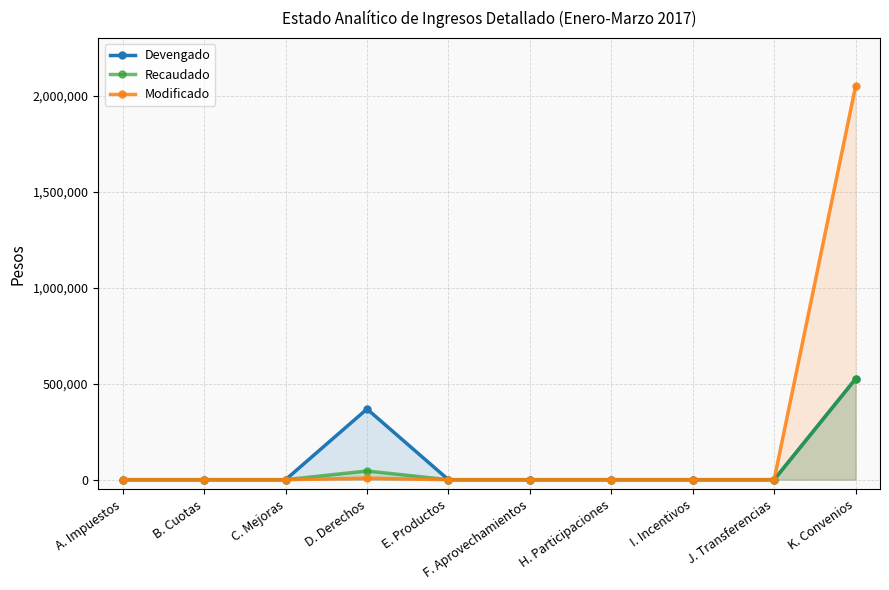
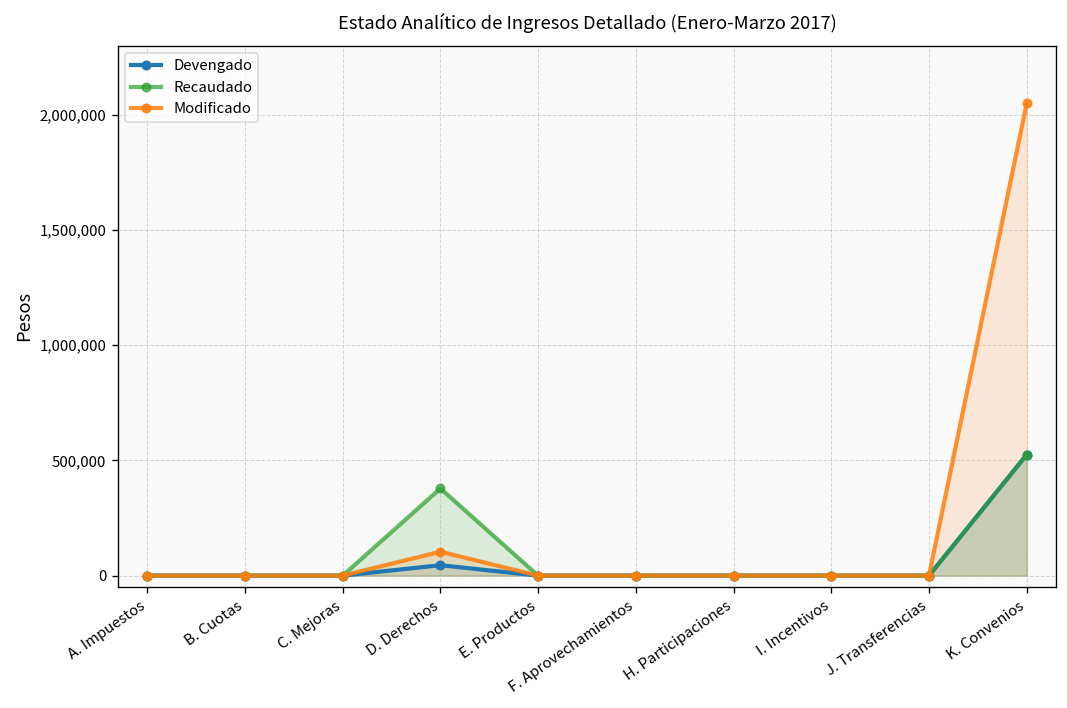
Devengado, D. Derechos: 370,000 -> 50,000
Recaudado, D. Derechos: 50,000 -> 380,000
Modificado, D. Derechos: 10,000 -> 100,000
